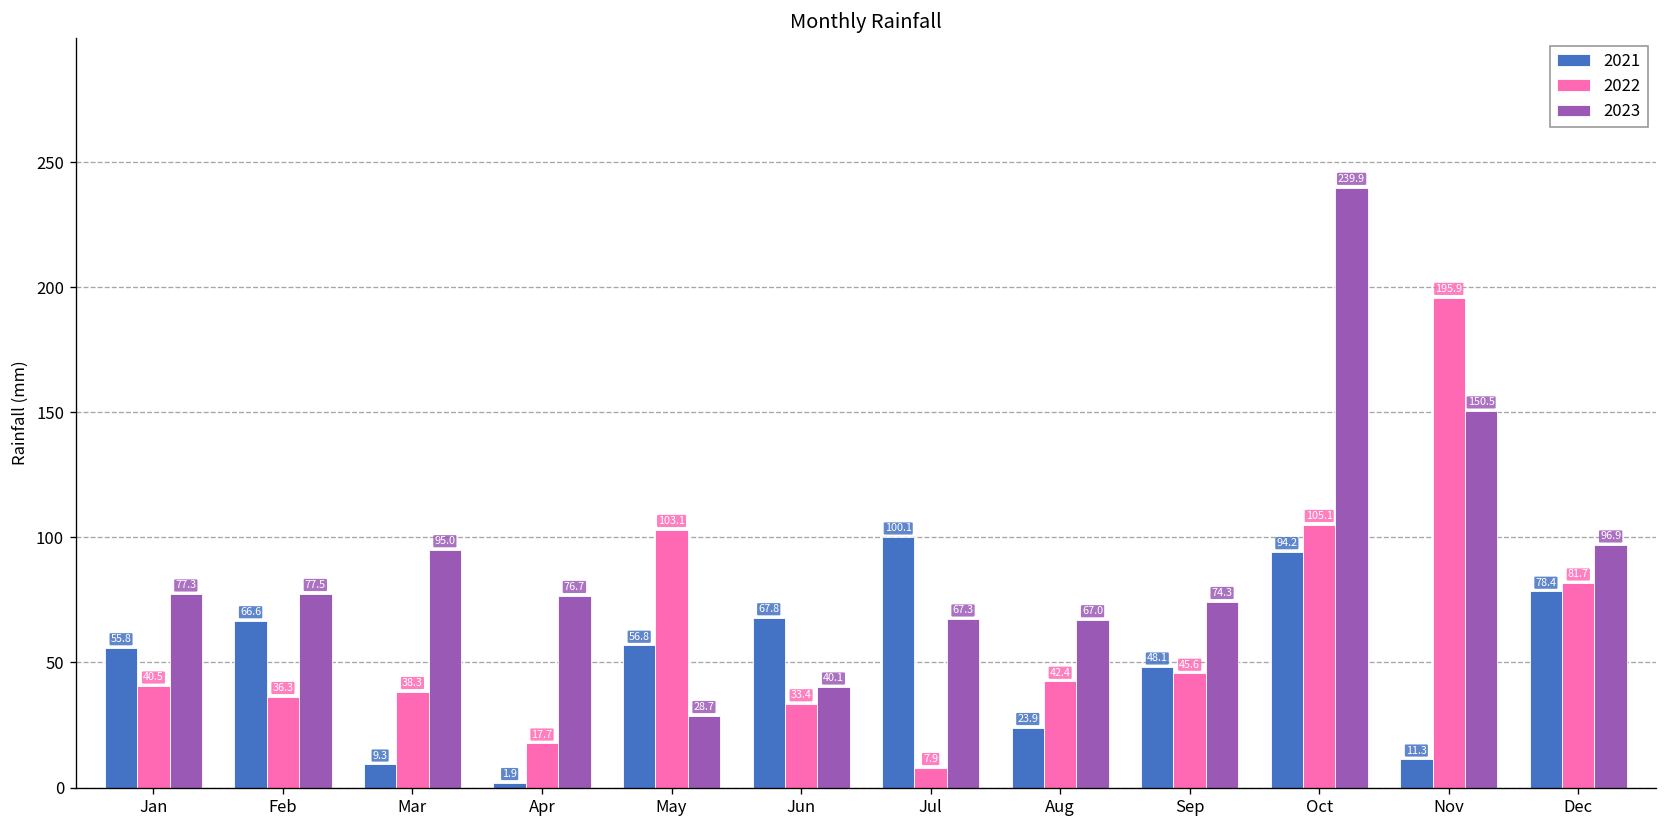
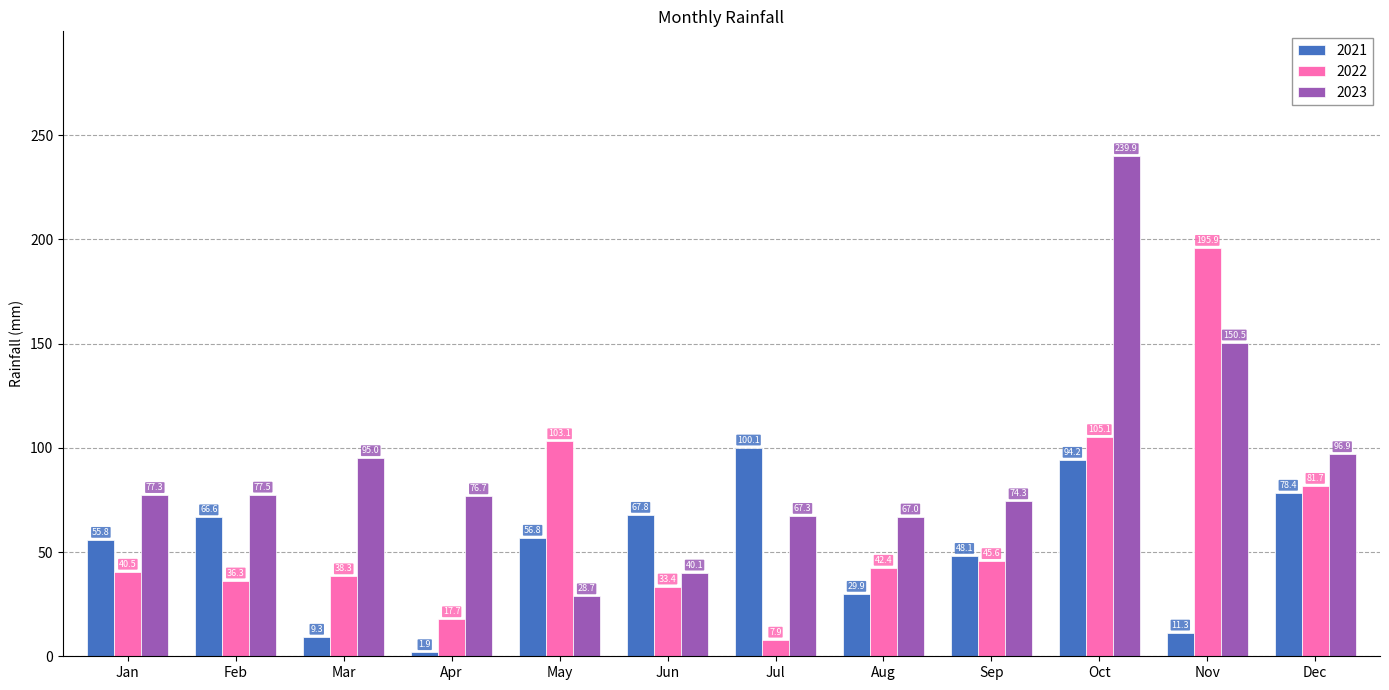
2021, Aug: 23.9 -> 29.9
